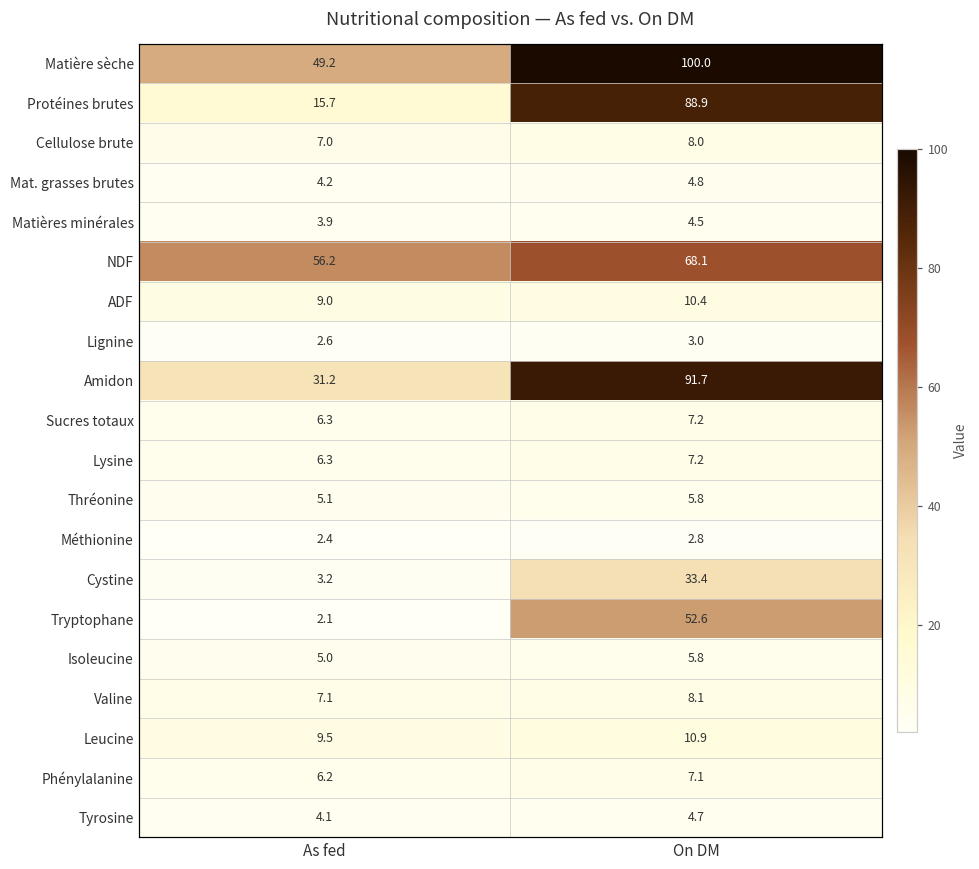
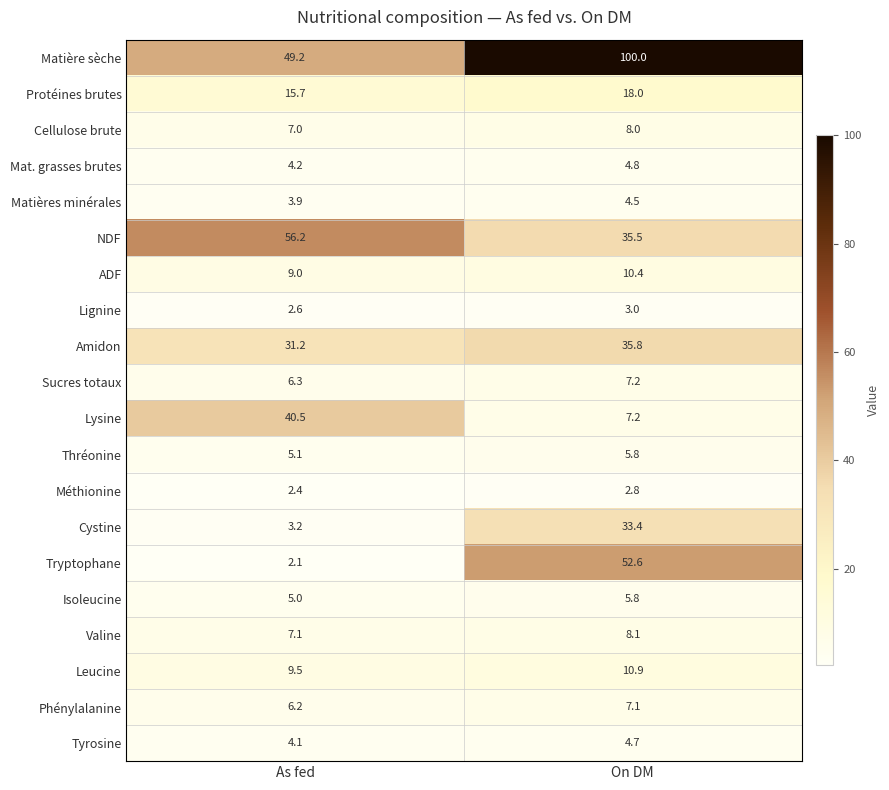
Protéines brutes, On DM: 88.9 -> 18.0
NDF, On DM: 68.1 -> 35.5
Amidon, On DM: 91.7 -> 35.8
Lysine, As fed: 6.3 -> 40.5
